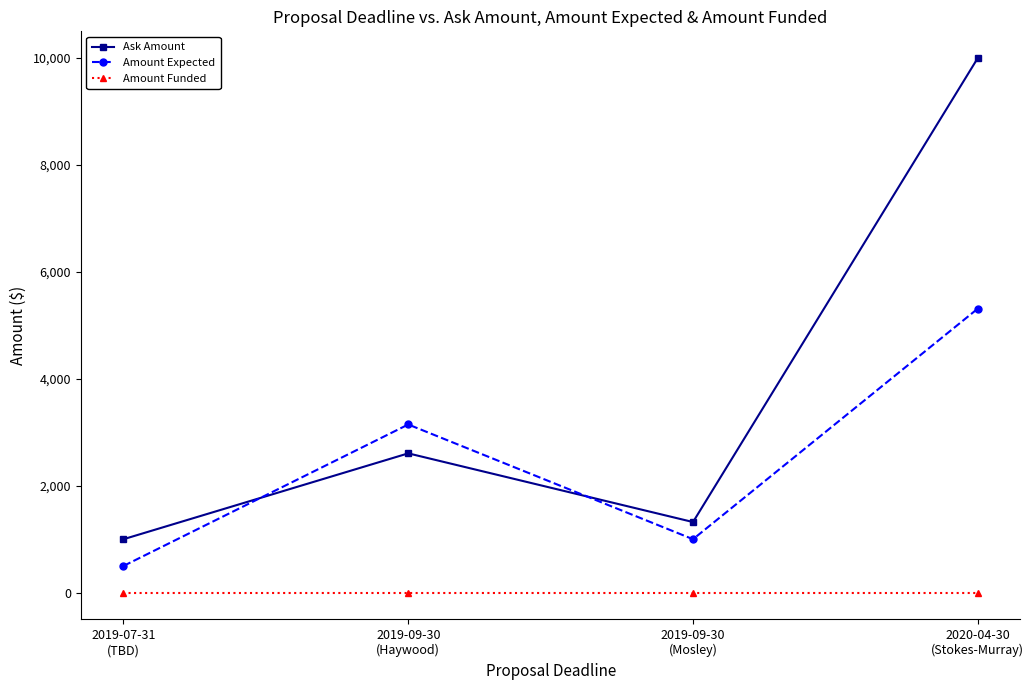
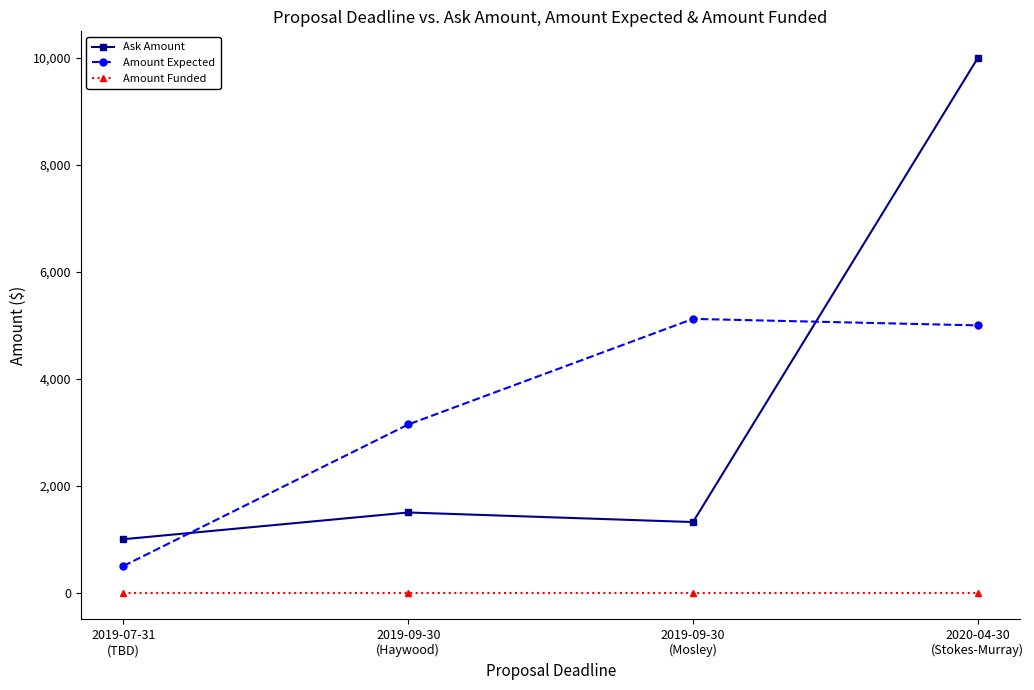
Ask Amount, 2019-09-30 (Haywood): 2,600 -> 1,500
Amount Expected, 2019-09-30 (Mosley): 1,000 -> 5,100
Amount Expected, 2020-04-30 (Stokes-Murray): 5,300 -> 5,000
